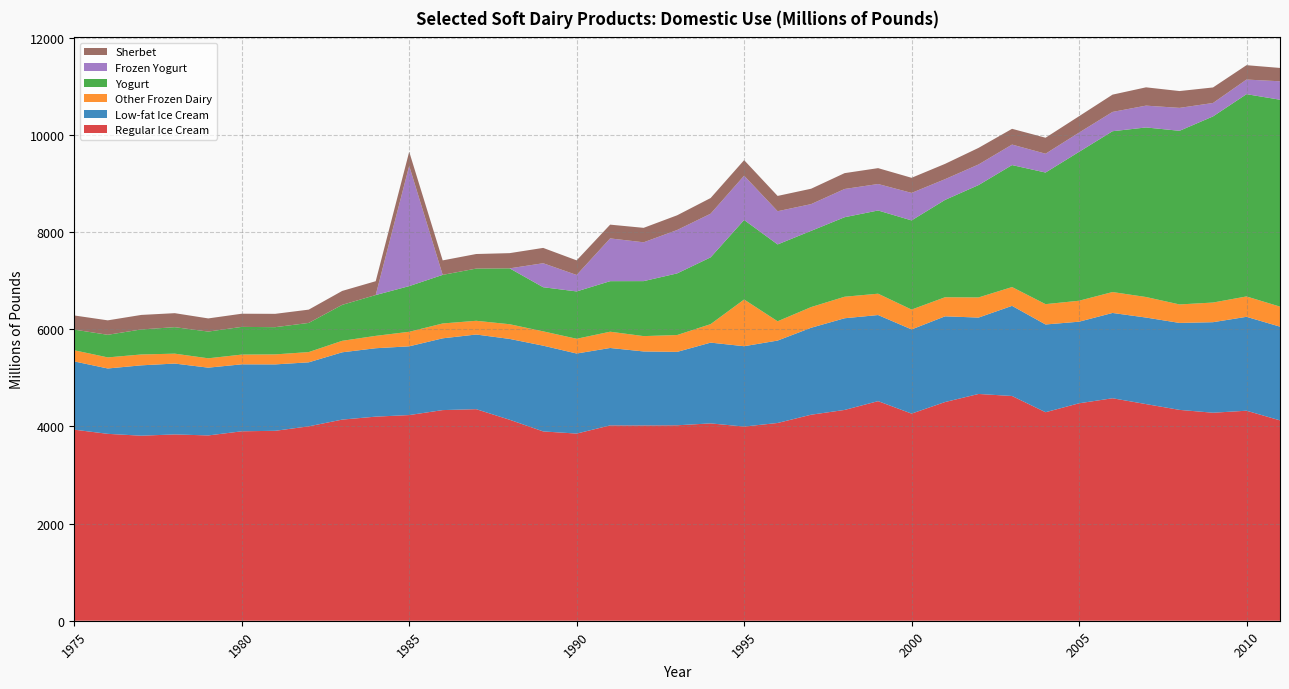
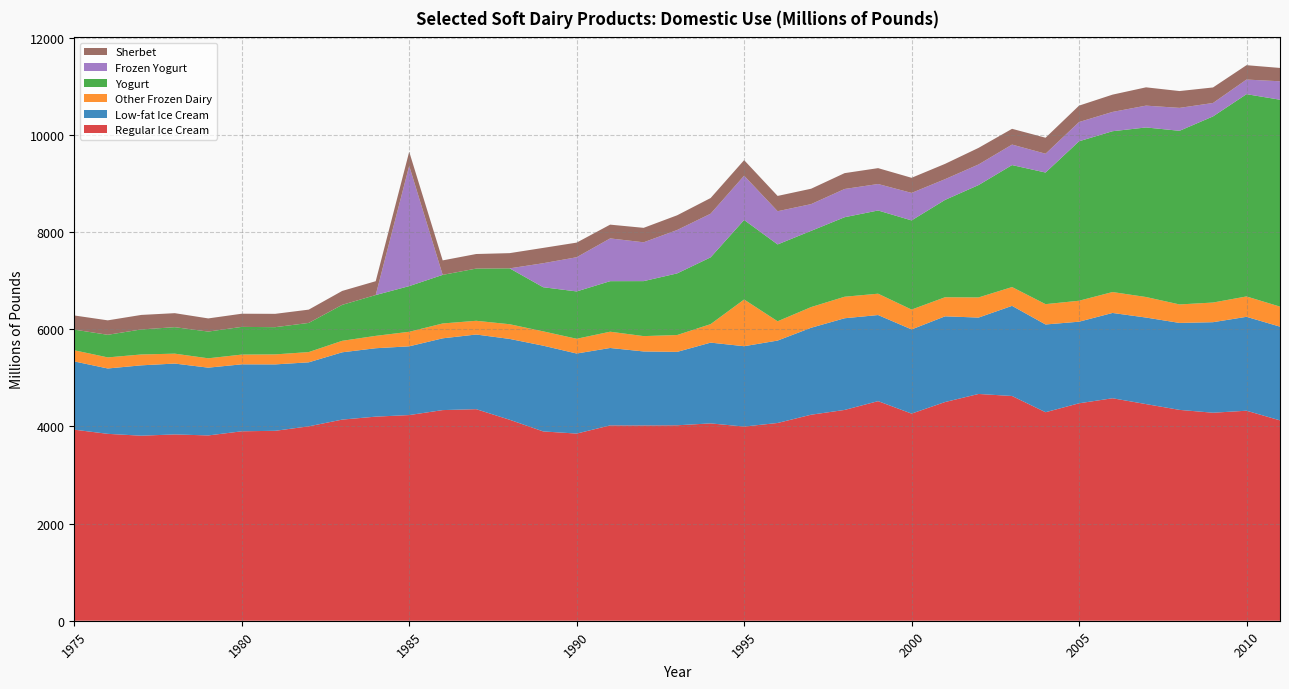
Frozen Yogurt, 1990: 300 -> 700
Yogurt, 2005: 3100 -> 3300
